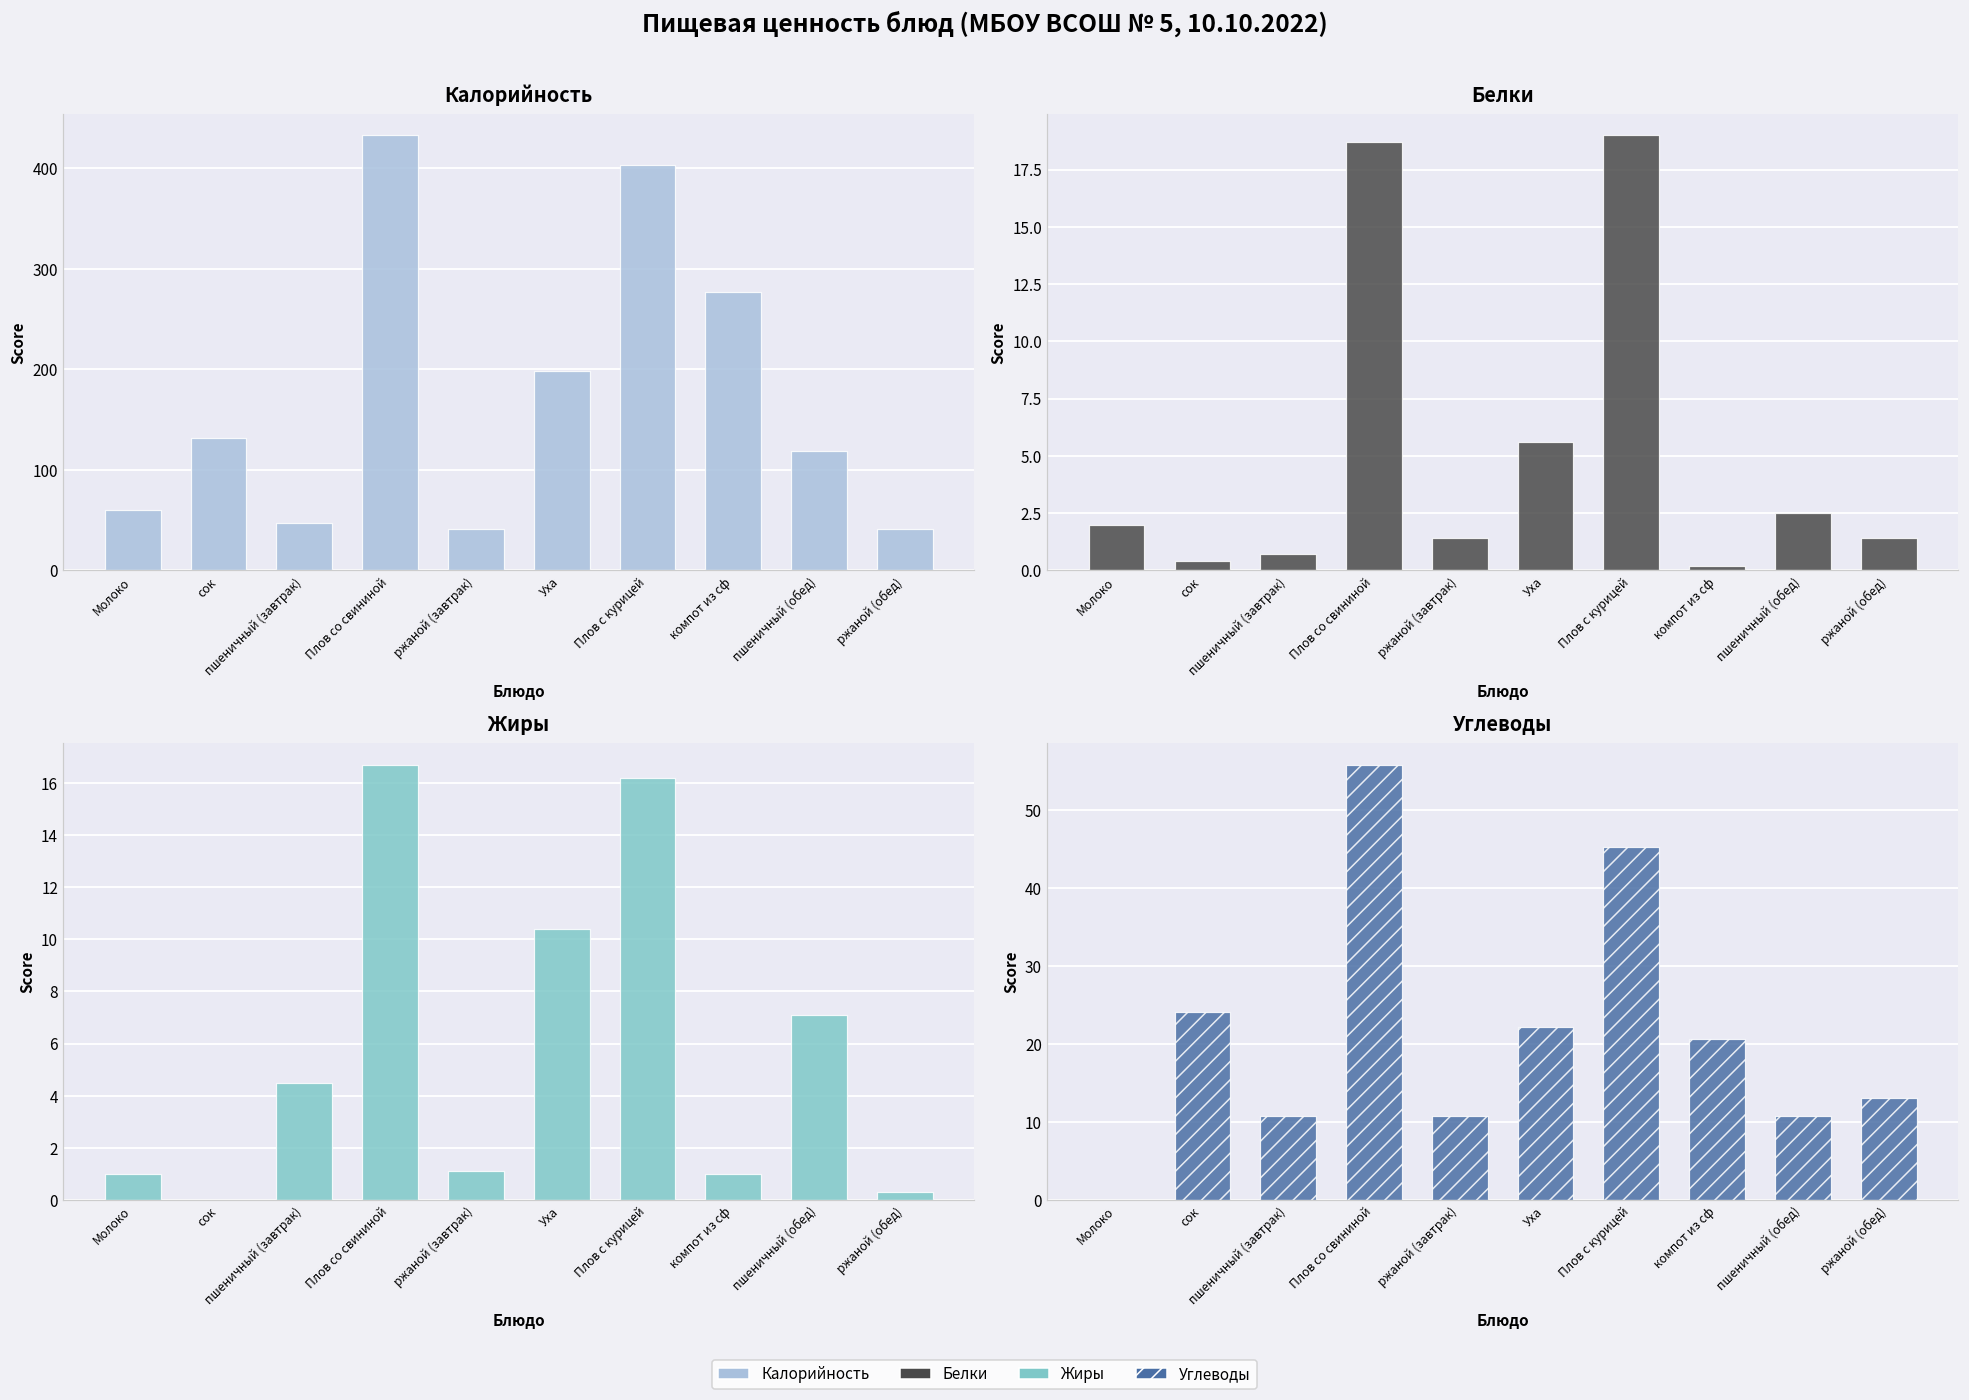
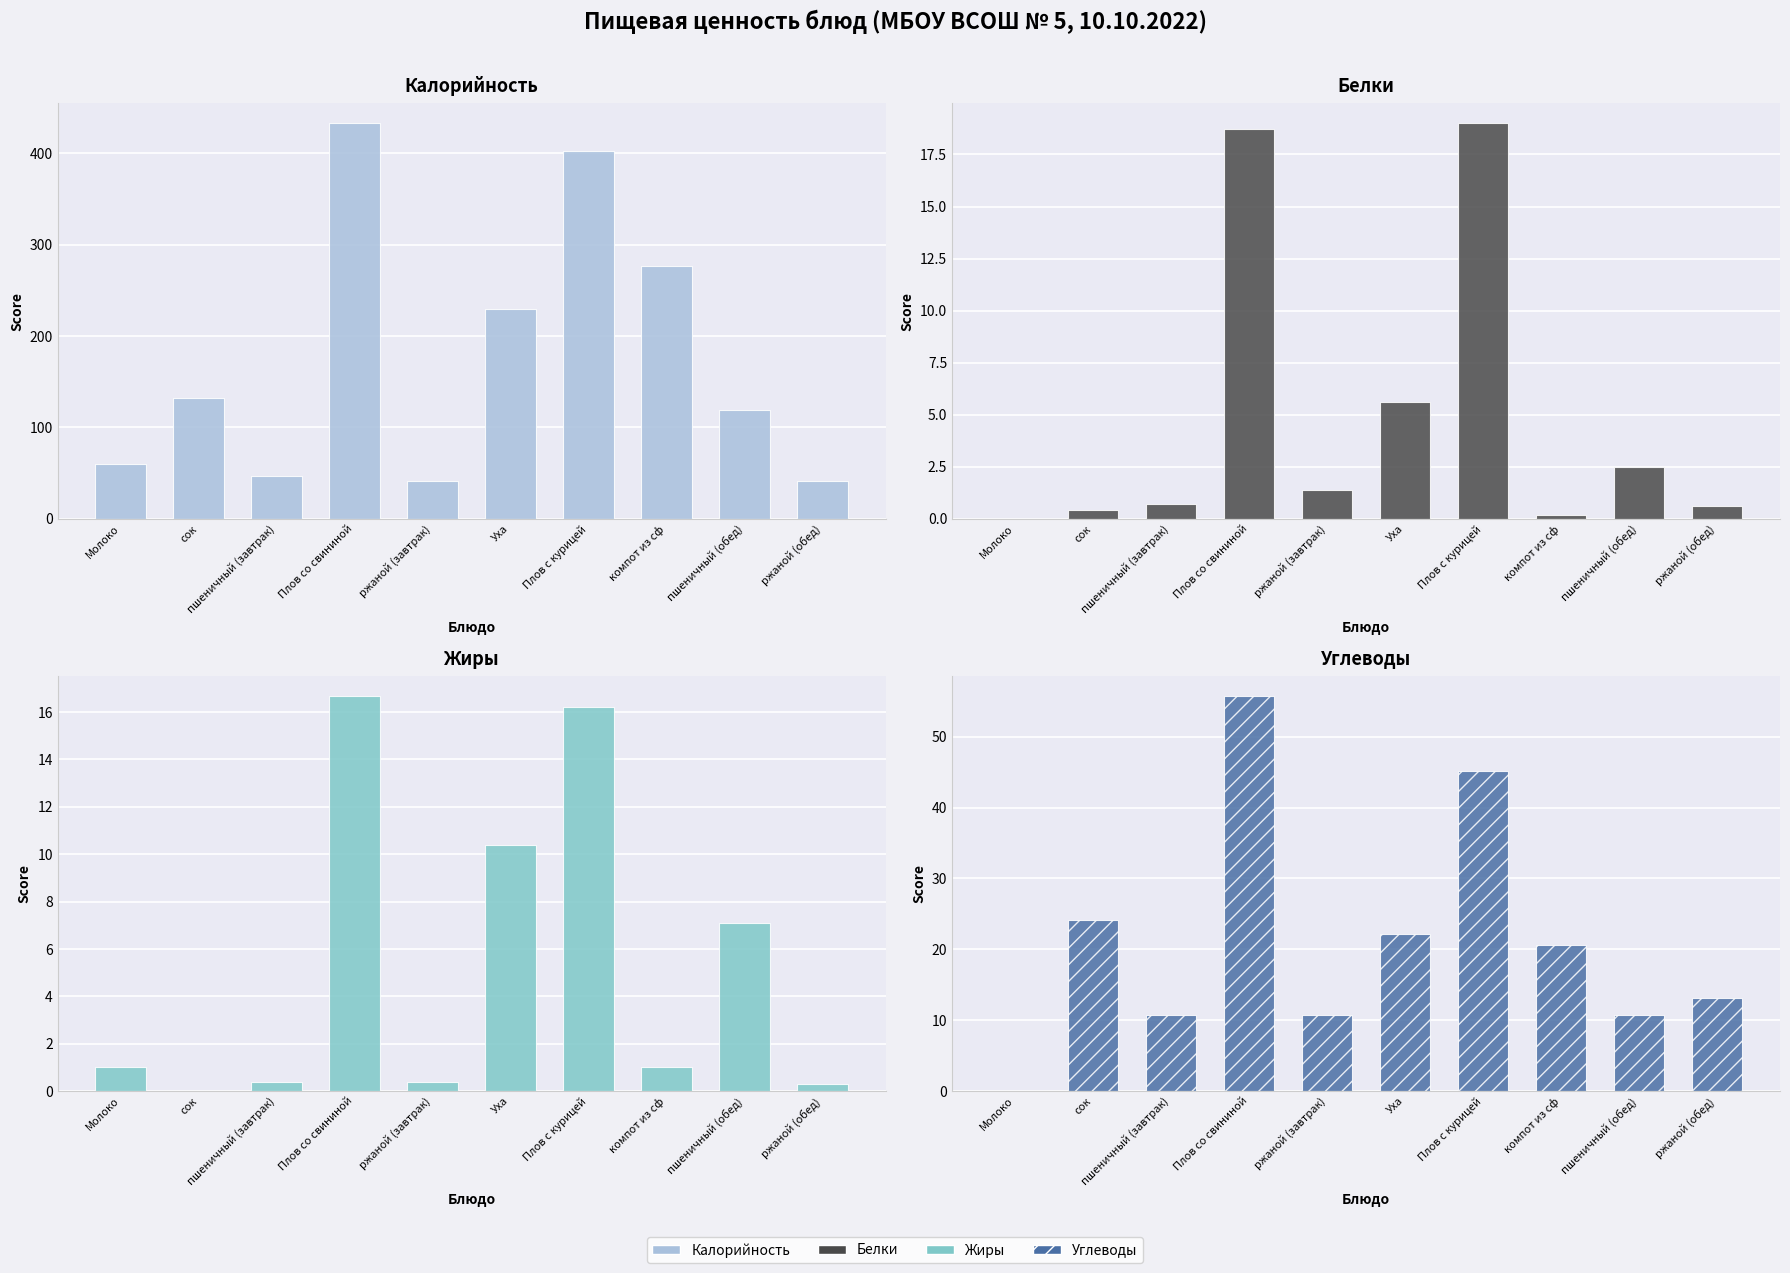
Калорийность, Уха: 200 -> 230
Белки, Молоко: 2 -> 0
Белки, ржаной (обед): 1.4 -> 0.6
Жиры, пшеничный (завтрак): 4.5 -> 0.4
Жиры, ржаной (завтрак): 1.1 -> 0.4
